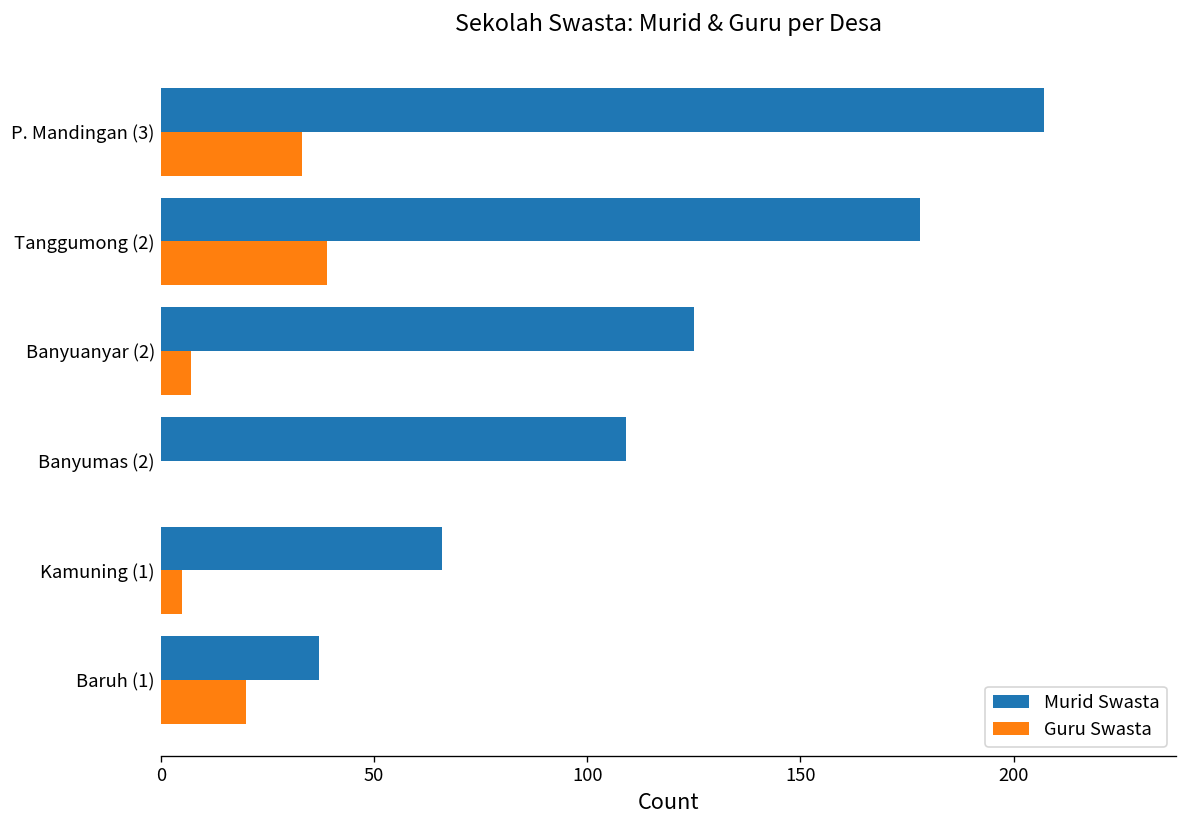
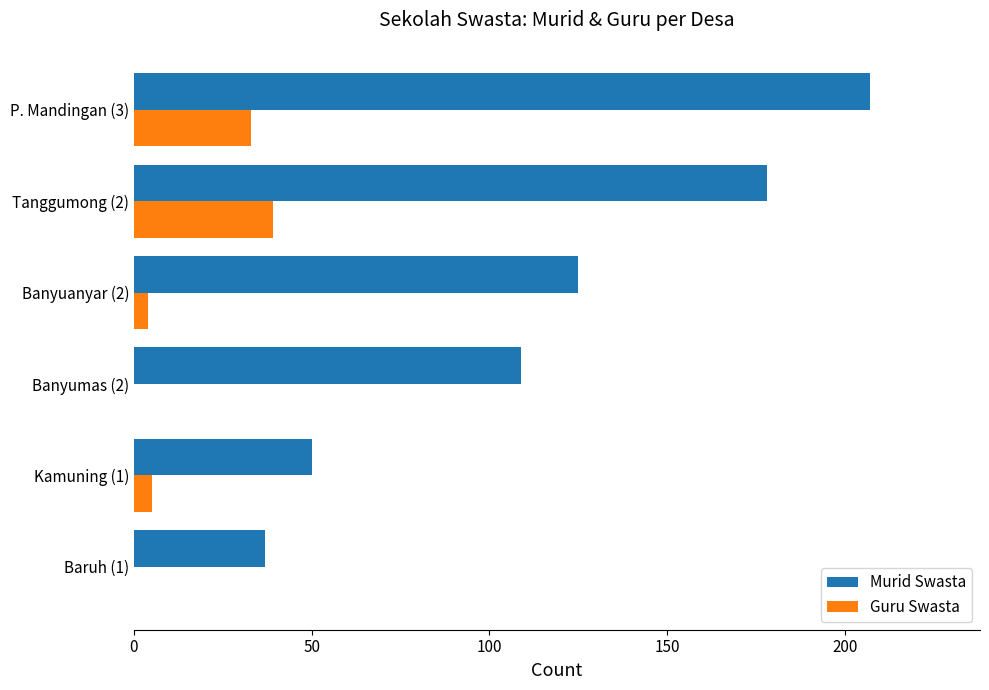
Guru Swasta, Banyuanyar (2): 7 -> 4
Murid Swasta, Kamuning (1): 66 -> 50
Guru Swasta, Baruh (1): 20 -> 0
